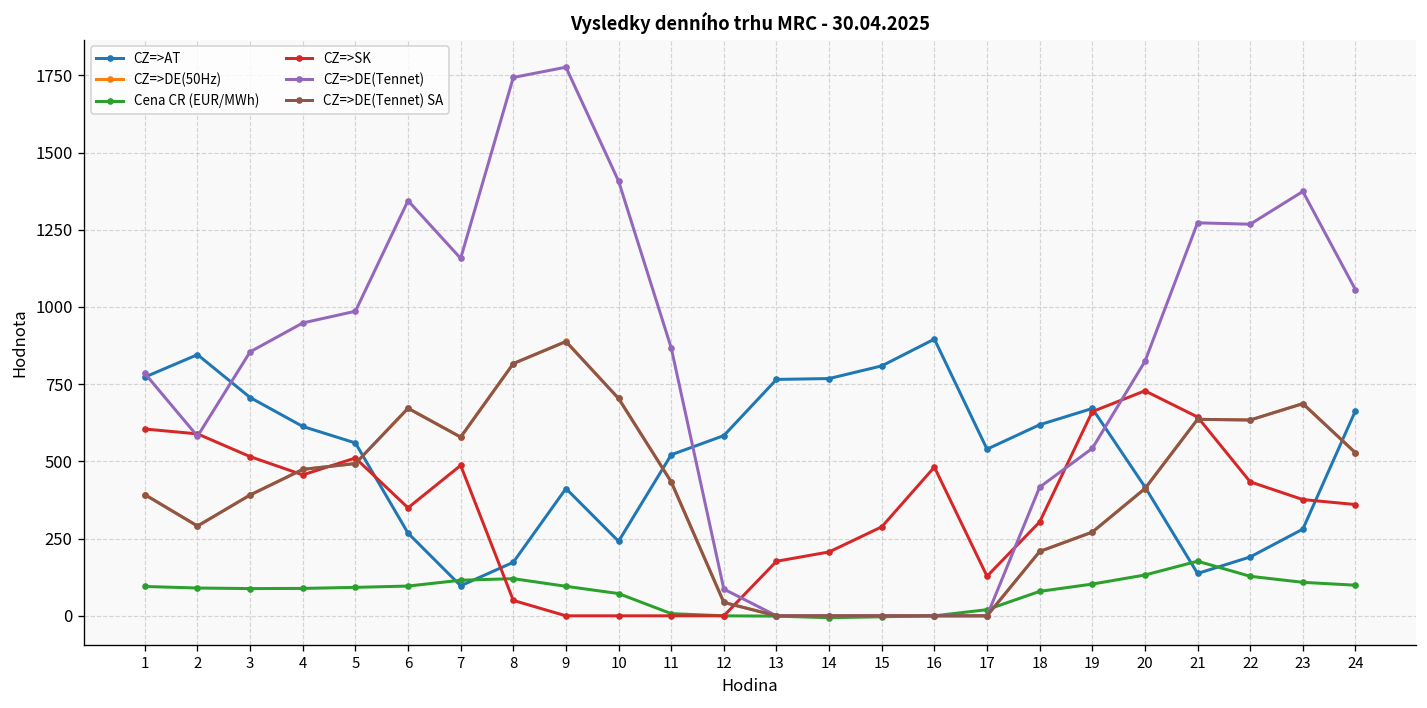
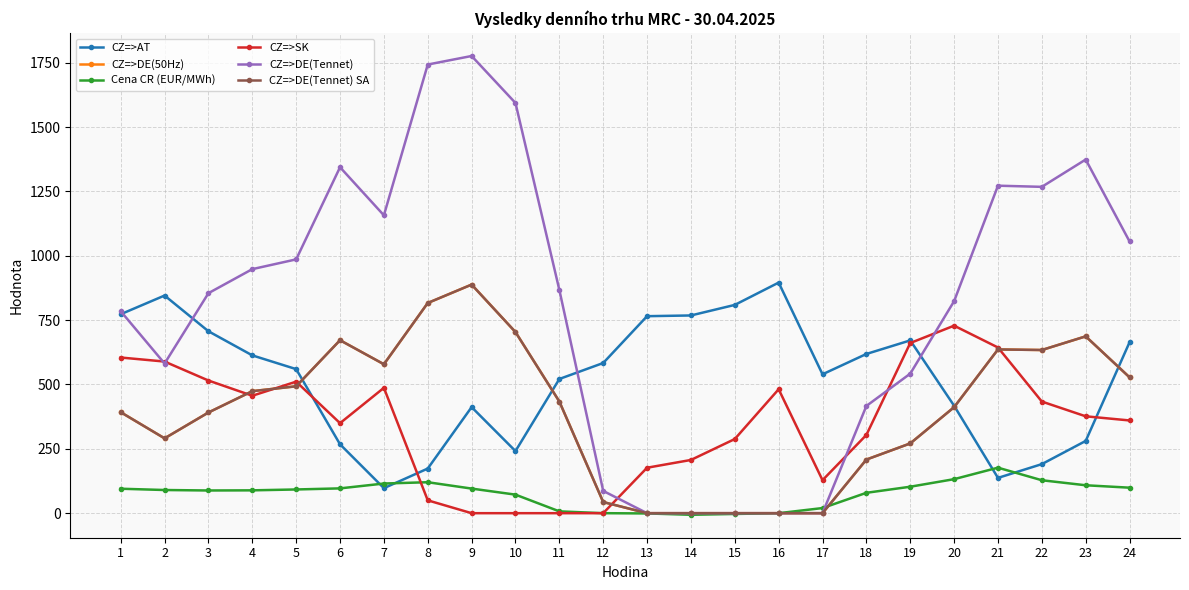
CZ=>DE(Tennet), 10: 1410 -> 1590
